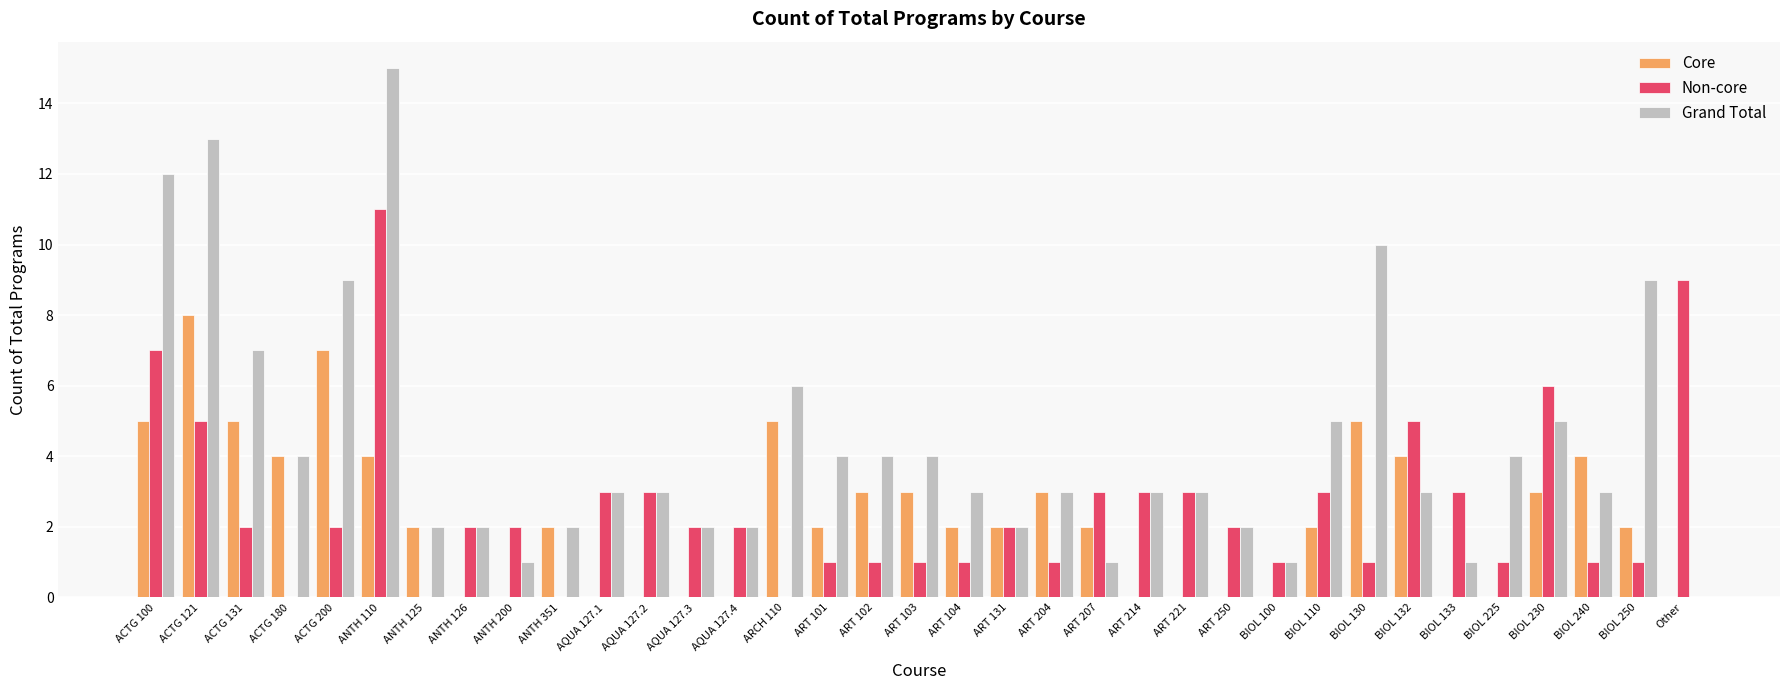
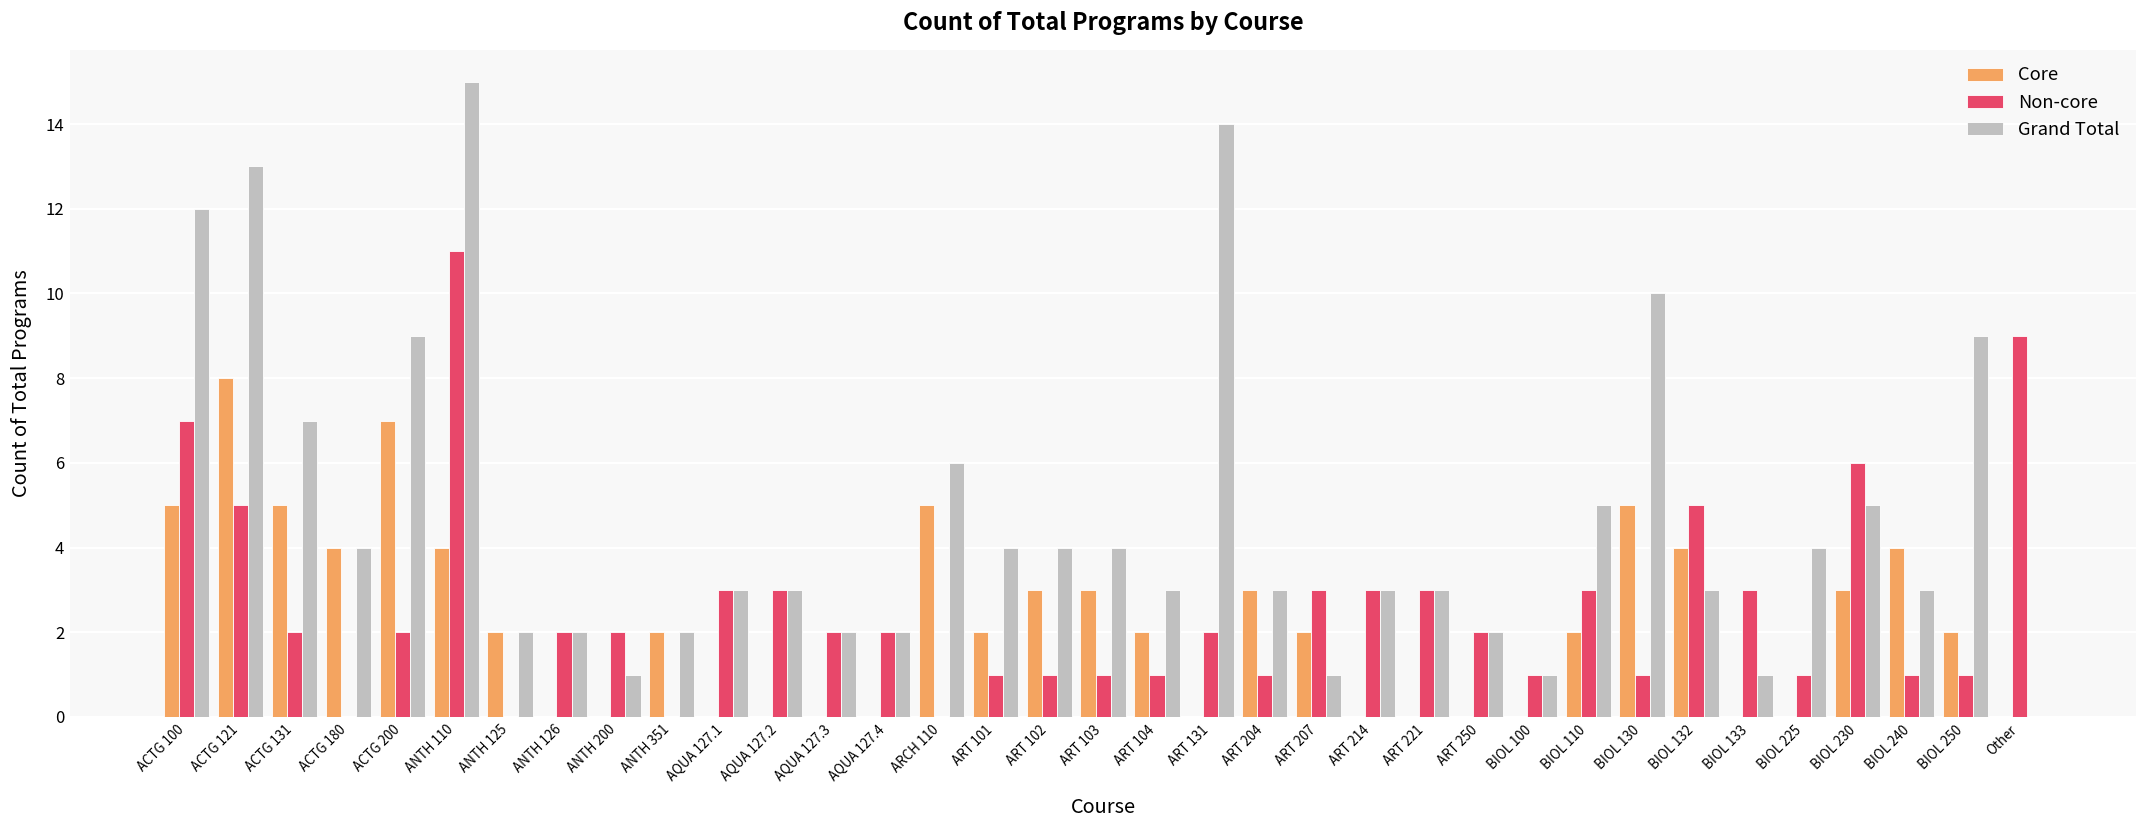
Core, ART 131: 2 -> 0
Grand Total, ART 131: 2 -> 14
